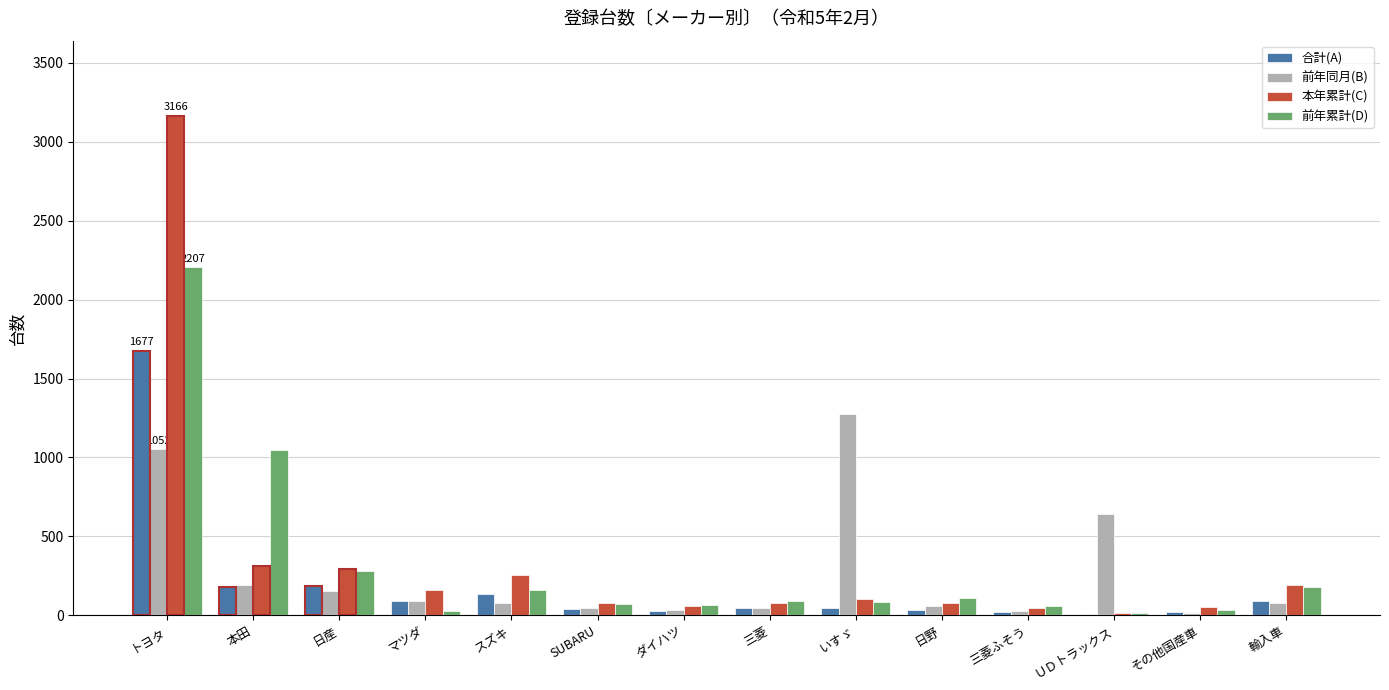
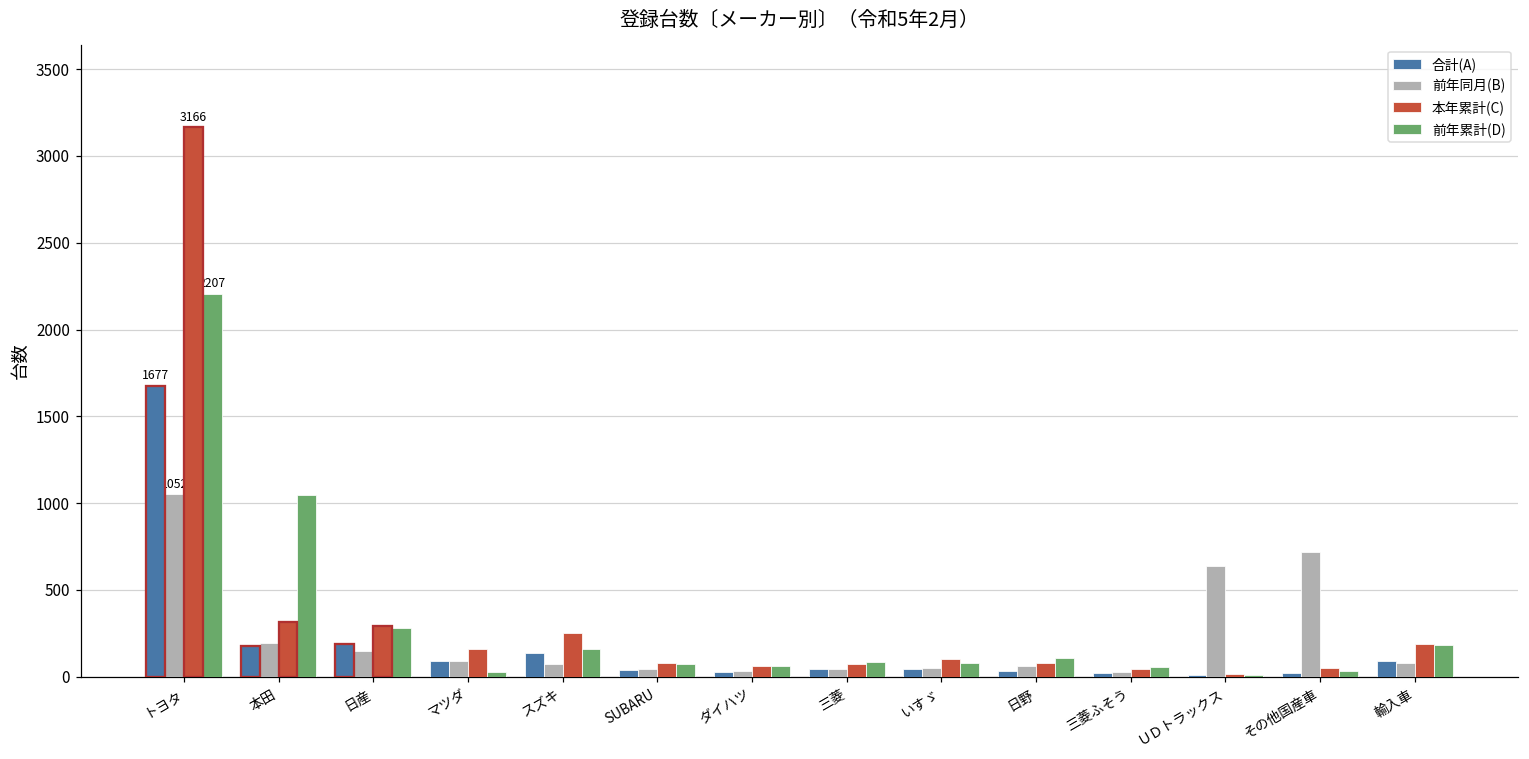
前年同月(B), いすゞ: 1280 -> 50
前年同月(B), その他国産車: 20 -> 720
